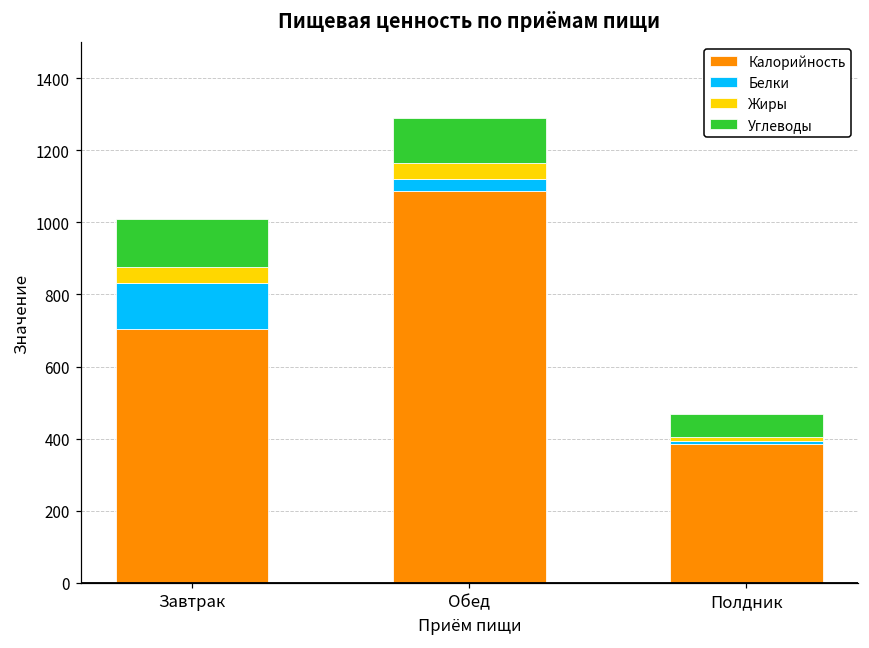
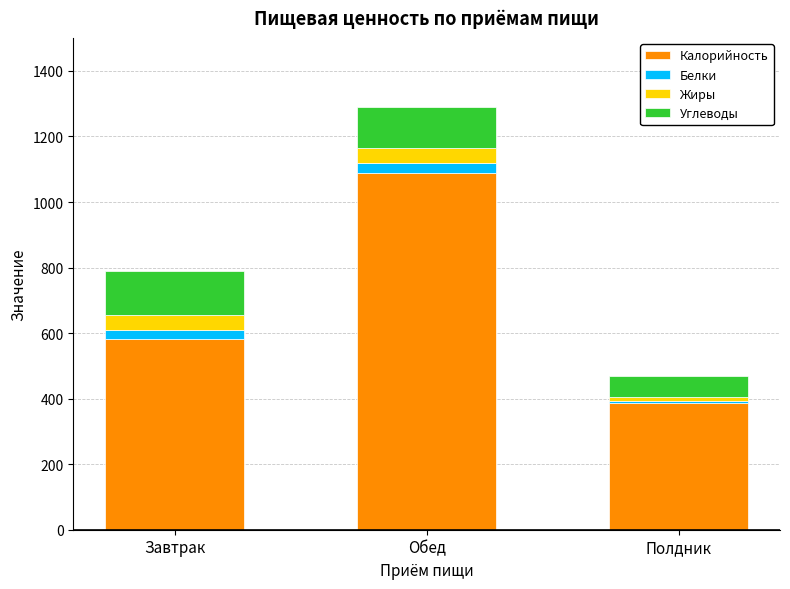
Калорийность, Завтрак: 710 -> 580
Белки, Завтрак: 130 -> 30
